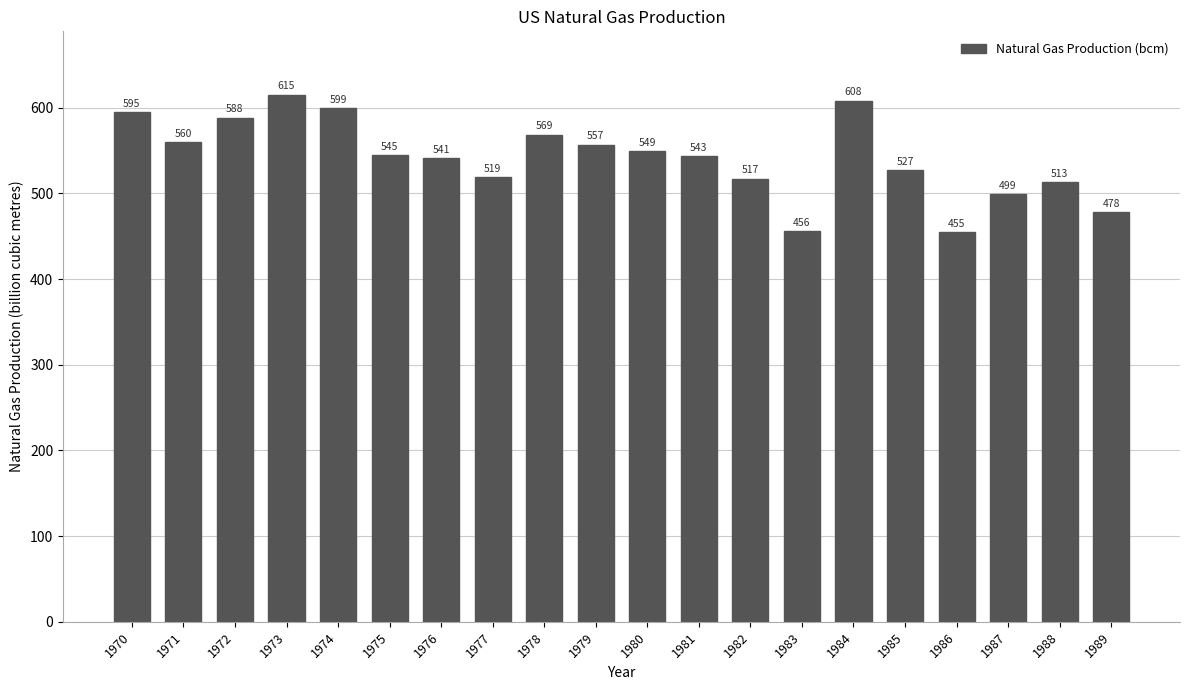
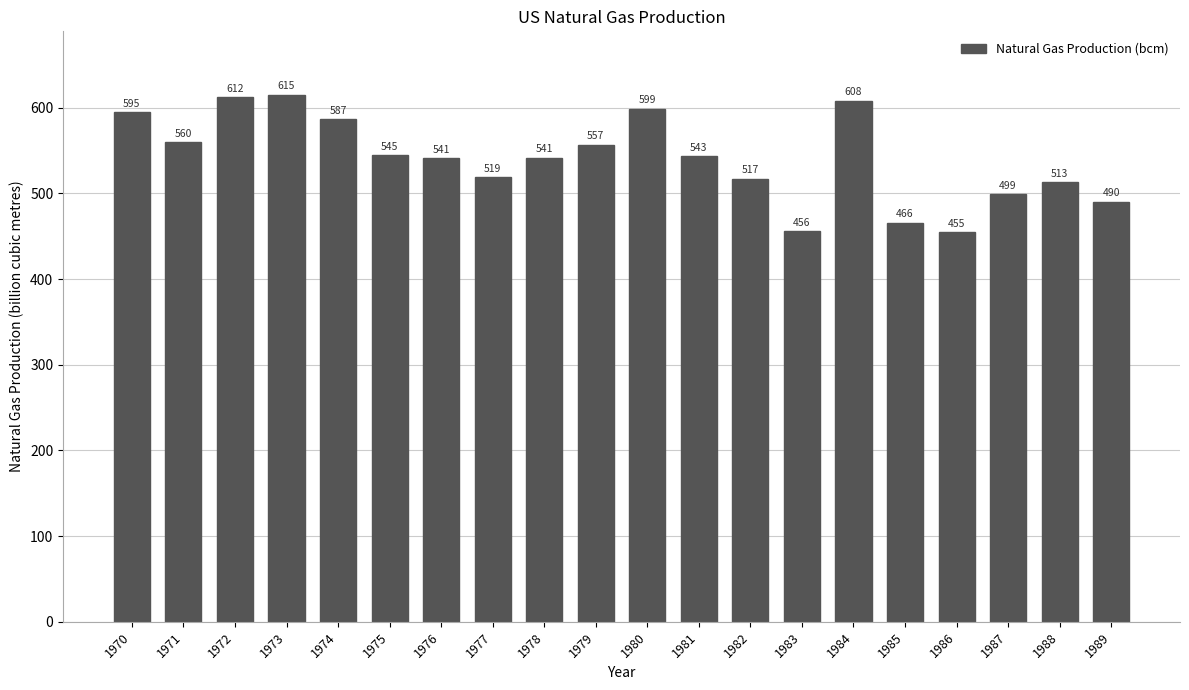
1972: 588 -> 612
1974: 599 -> 587
1978: 569 -> 541
1980: 549 -> 599
1985: 527 -> 466
1989: 478 -> 490
